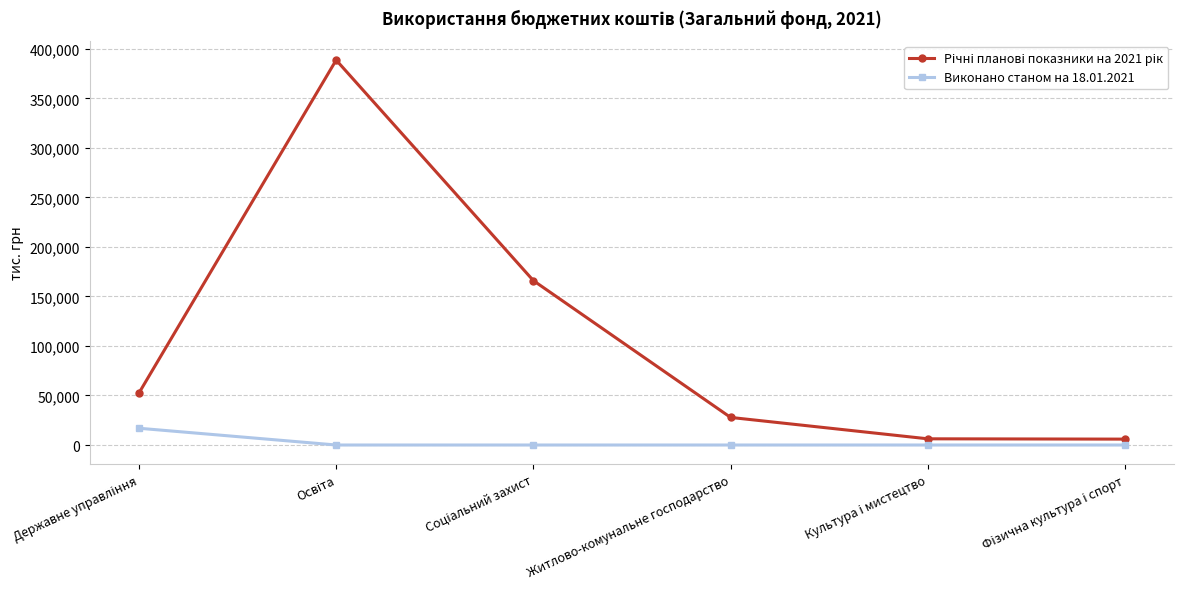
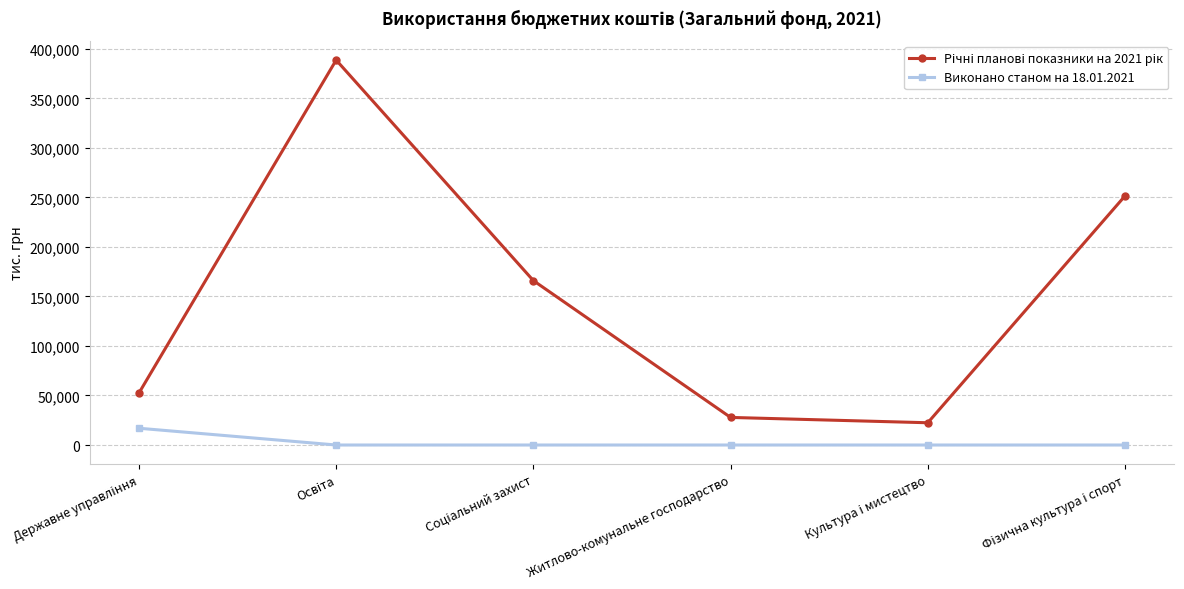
Річні планові показники на 2021 рік, Культура і мистецтво: 10,000 -> 20,000
Річні планові показники на 2021 рік, Фізична культура і спорт: 10,000 -> 250,000
